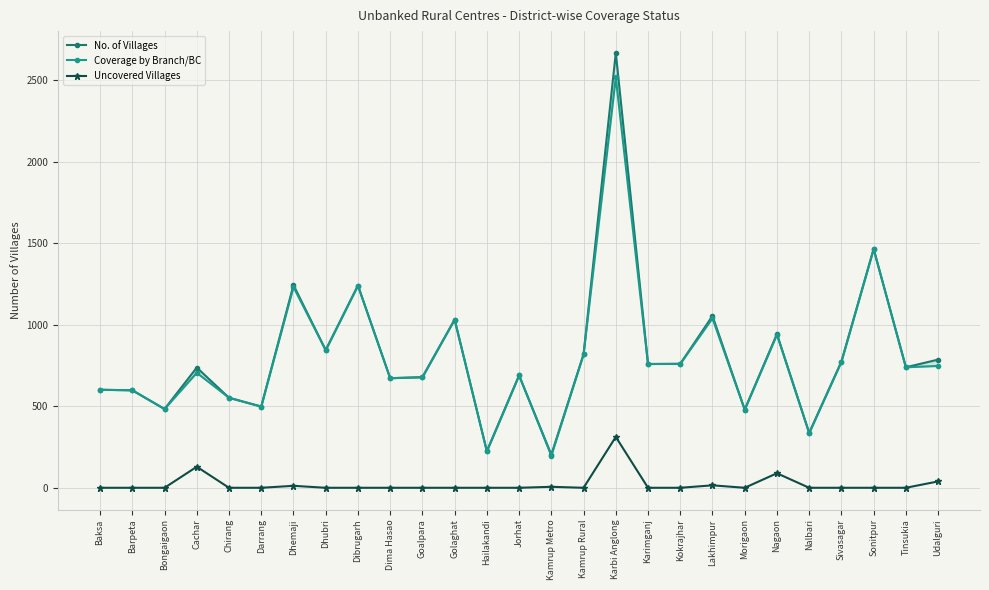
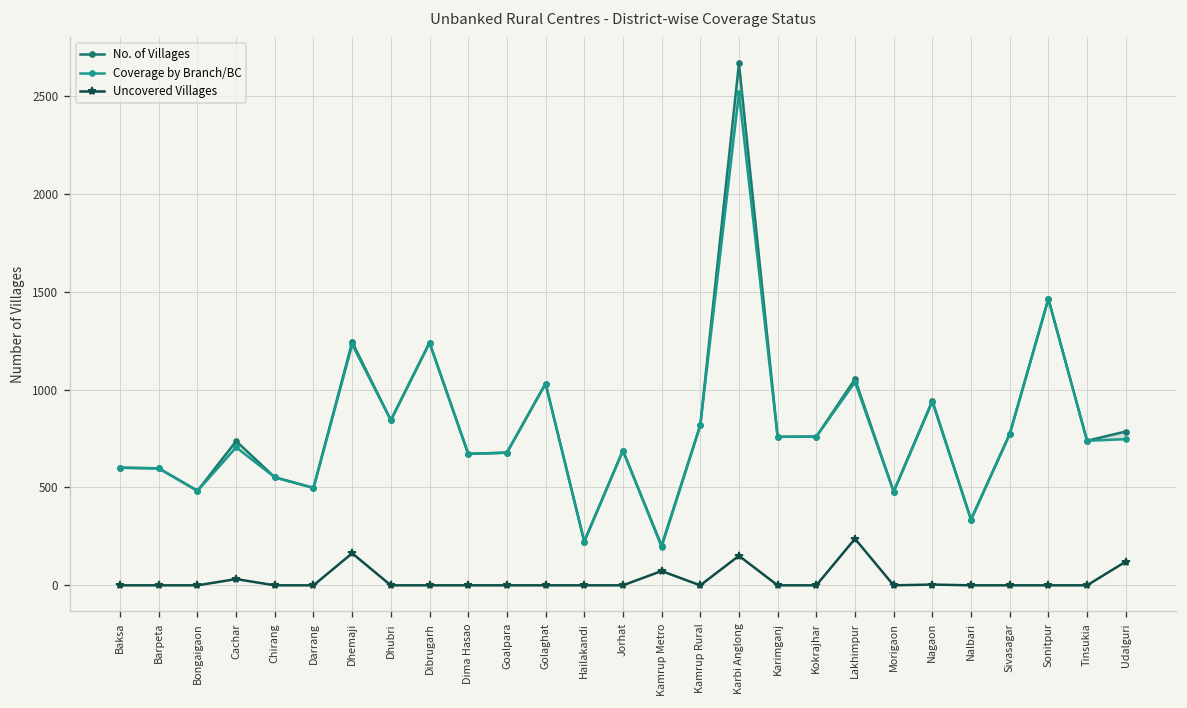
Uncovered Villages, Cachar: 130 -> 30
Uncovered Villages, Dhemaji: 10 -> 160
Uncovered Villages, Kamrup Metro: 10 -> 70
Uncovered Villages, Karbi Anglong: 310 -> 150
Uncovered Villages, Lakhimpur: 20 -> 240
Uncovered Villages, Nagaon: 90 -> 0
Uncovered Villages, Udalguri: 40 -> 120
